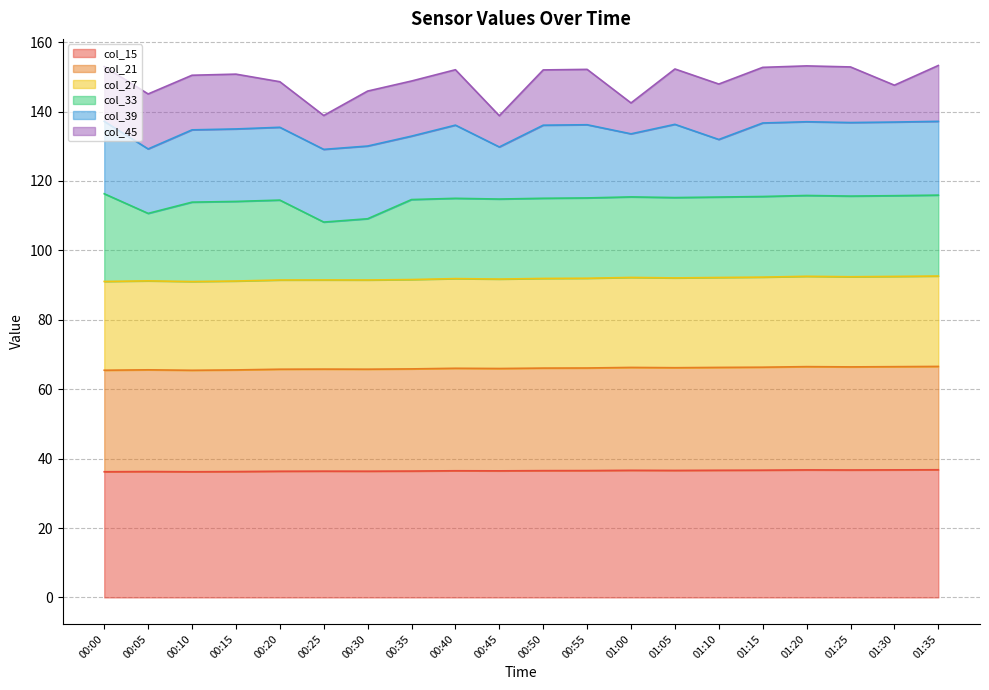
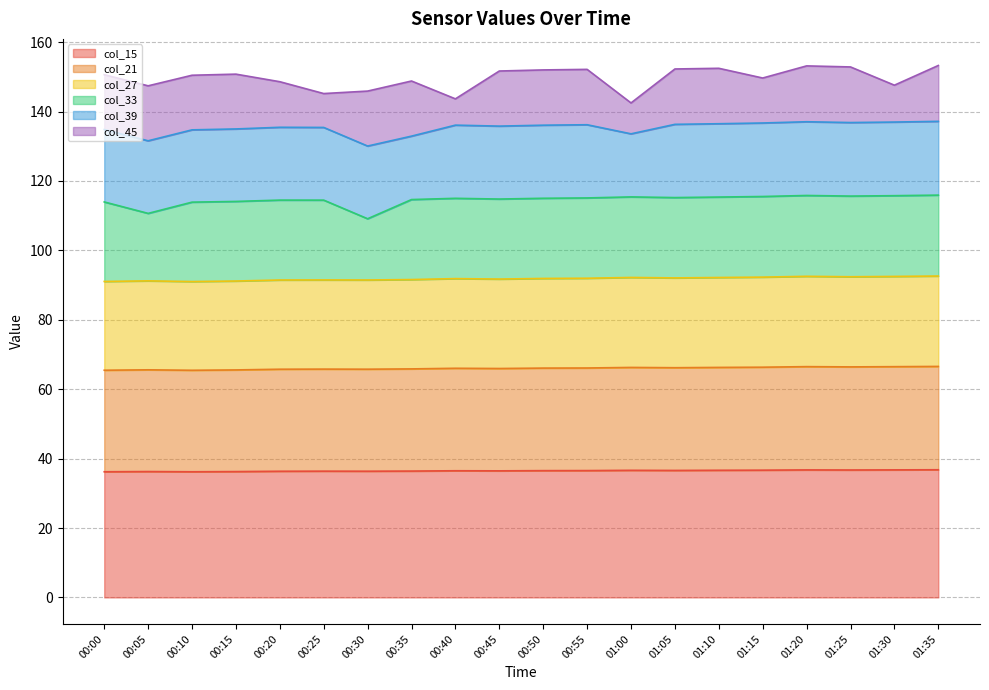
col_33, 00:00: 25 -> 23
col_39, 00:05: 19 -> 21
col_33, 00:25: 17 -> 23
col_45, 00:40: 16 -> 8
col_39, 00:45: 15 -> 21
col_45, 00:45: 9 -> 16
col_39, 01:10: 17 -> 21
col_45, 01:15: 16 -> 13
